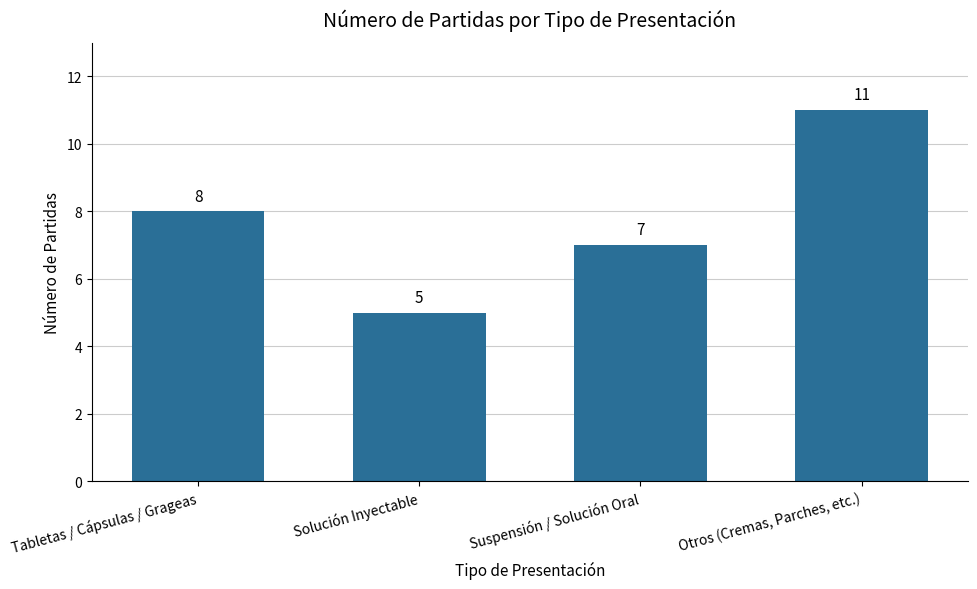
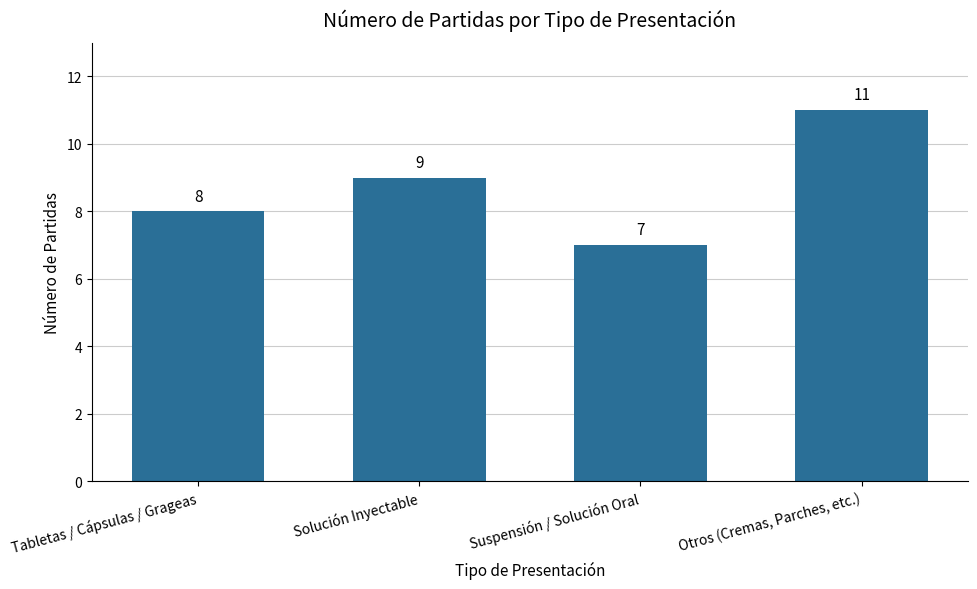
Solución Inyectable: 5 -> 9
